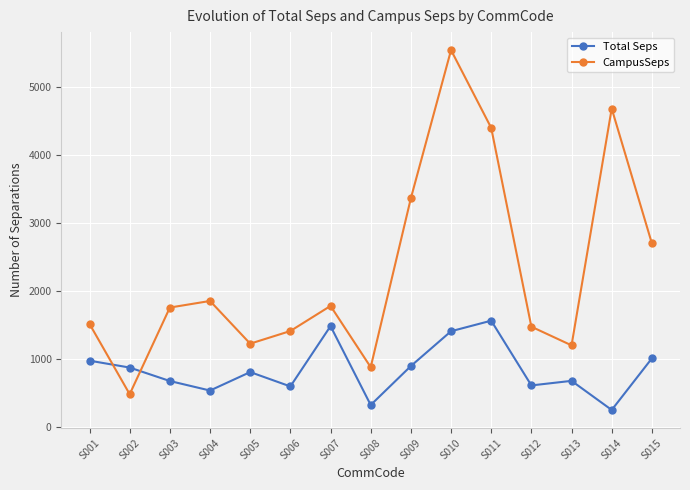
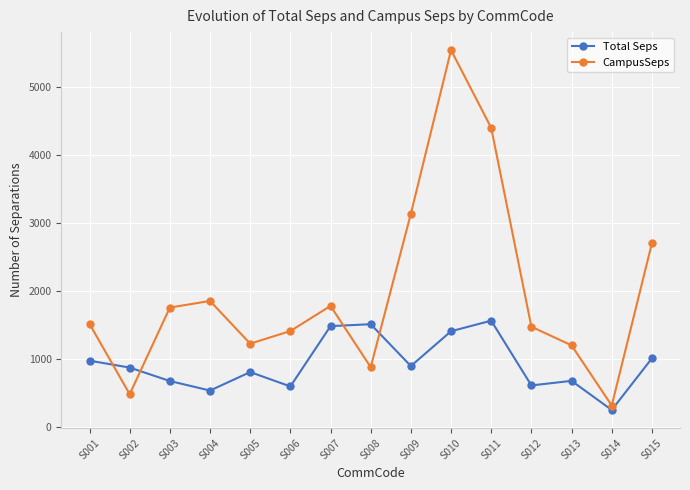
Total Seps, S008: 300 -> 1500
CampusSeps, S009: 3400 -> 3100
CampusSeps, S014: 4700 -> 300
